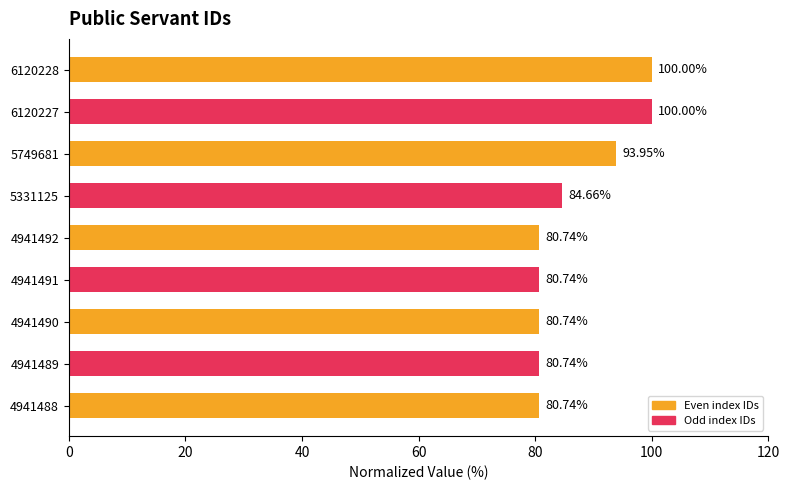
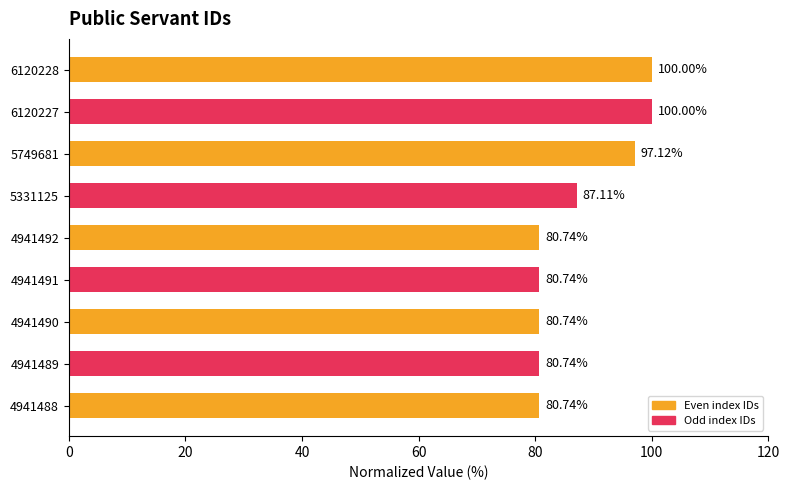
5749681: 93.95% -> 97.12%
5331125: 84.66% -> 87.11%
